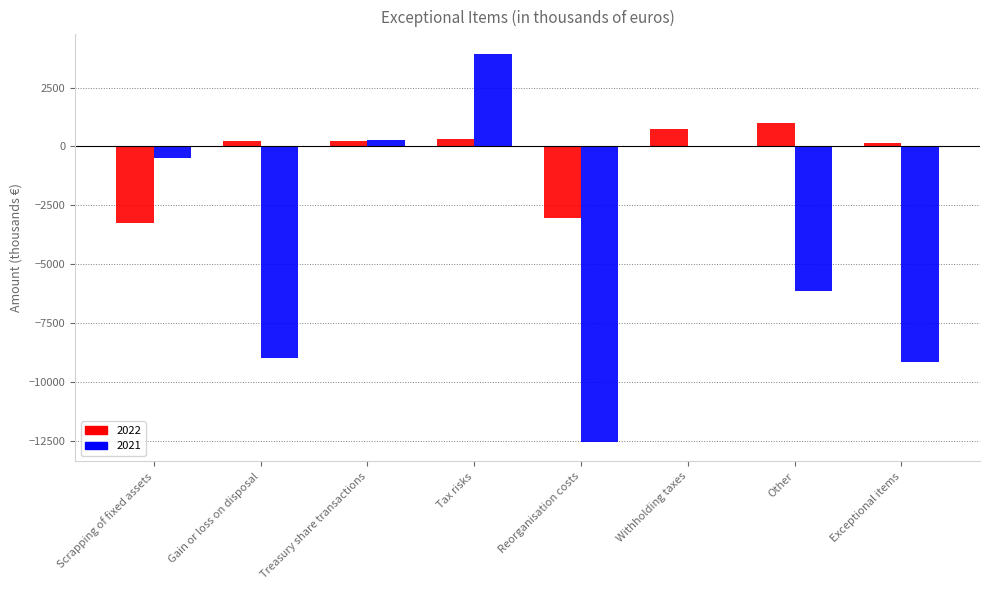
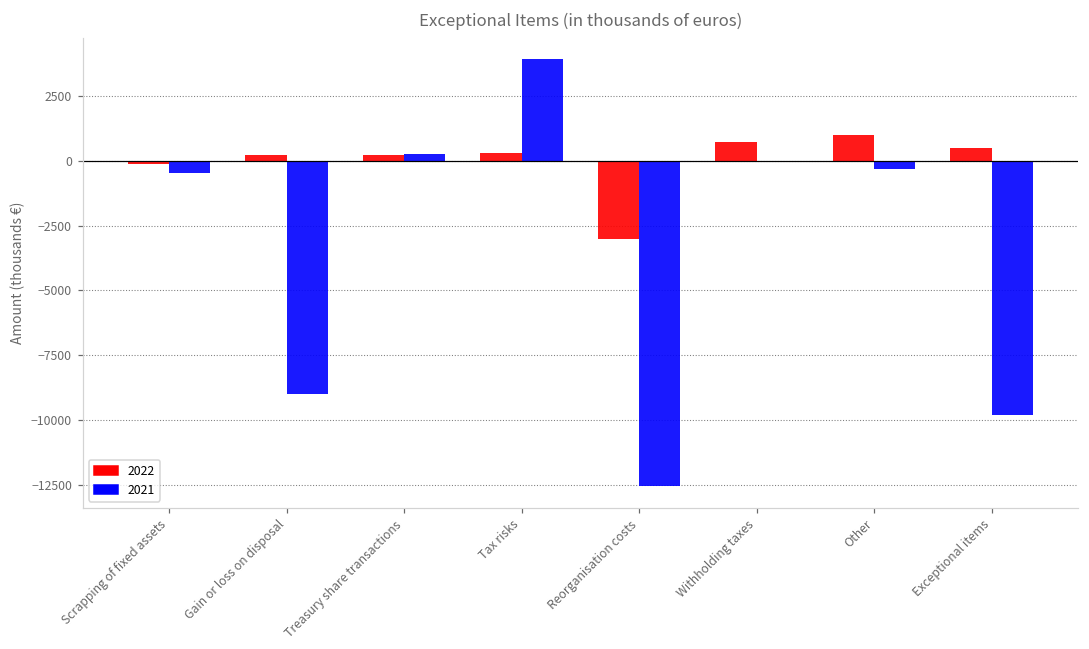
2022, Scrapping of fixed assets: -3300 -> -100
2021, Other: -6100 -> -300
2022, Exceptional items: 200 -> 500
2021, Exceptional items: -9100 -> -9800
